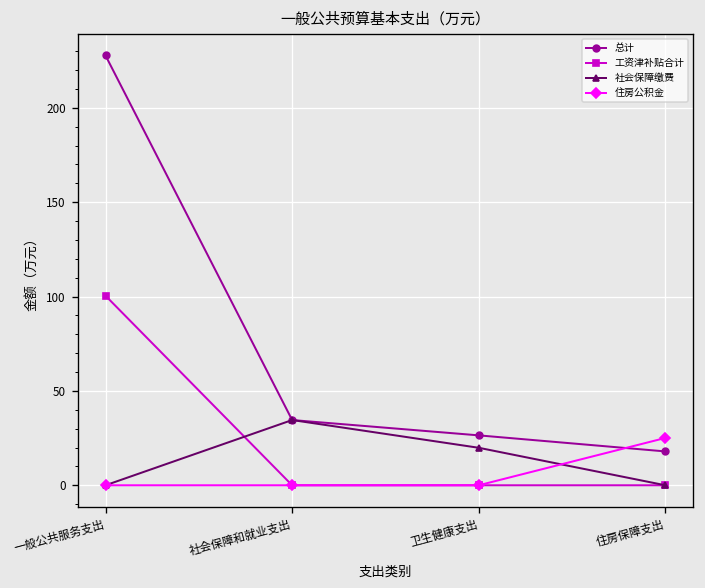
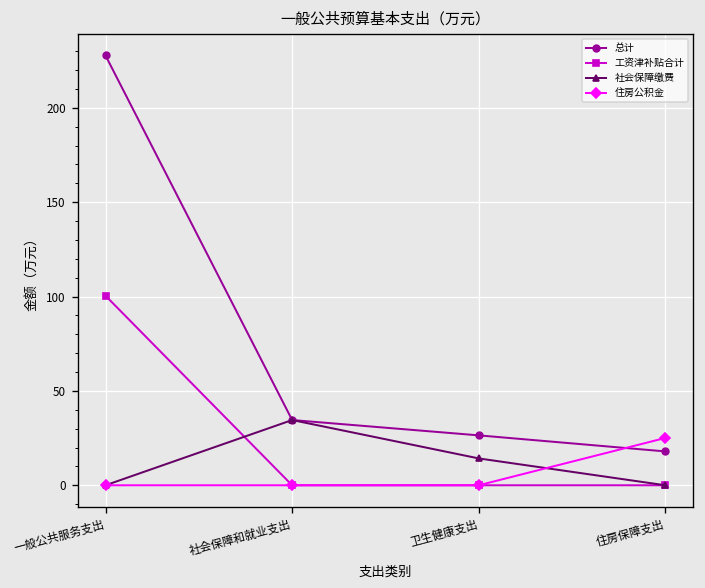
社会保障缴费, 卫生健康支出: 20 -> 14
